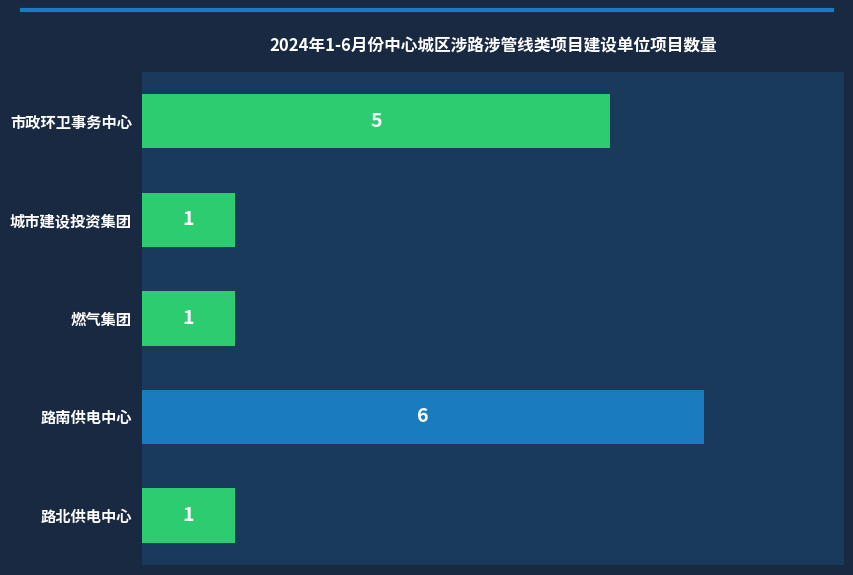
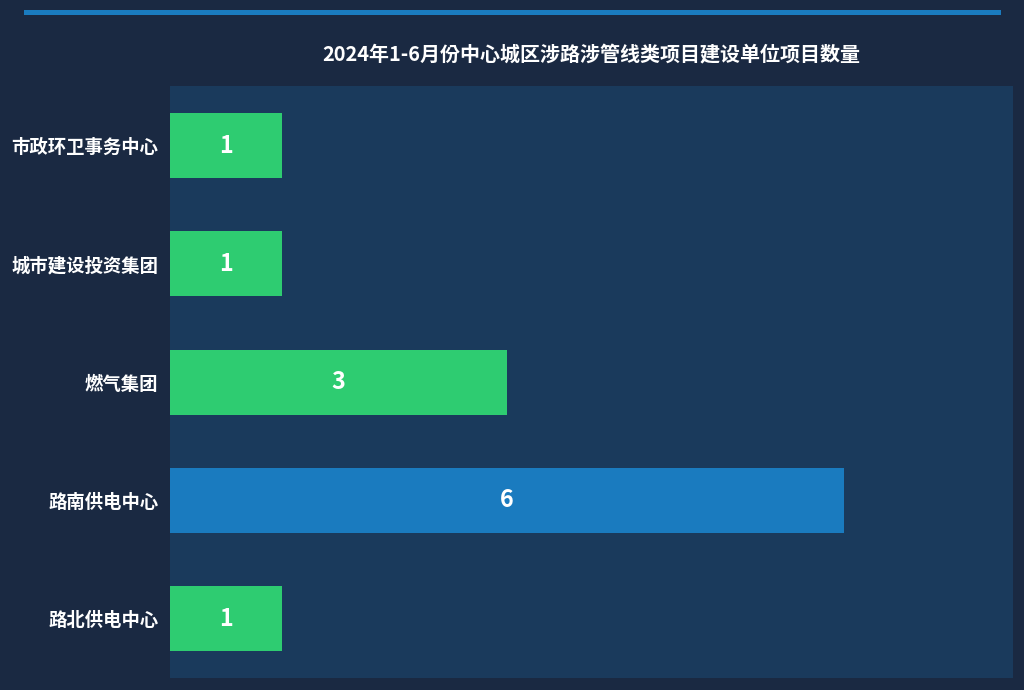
市政环卫事务中心: 5 -> 1
燃气集团: 1 -> 3
